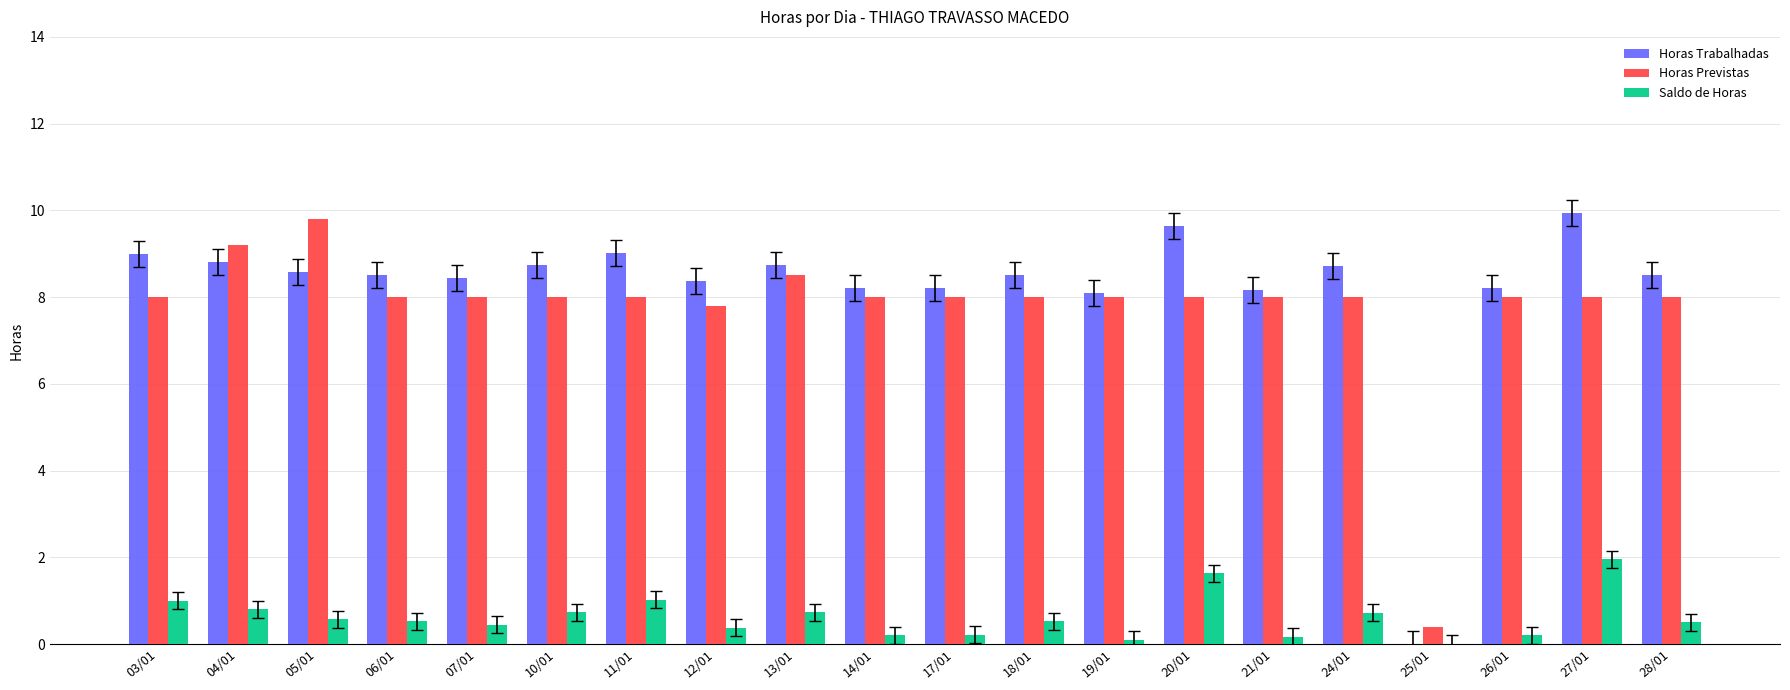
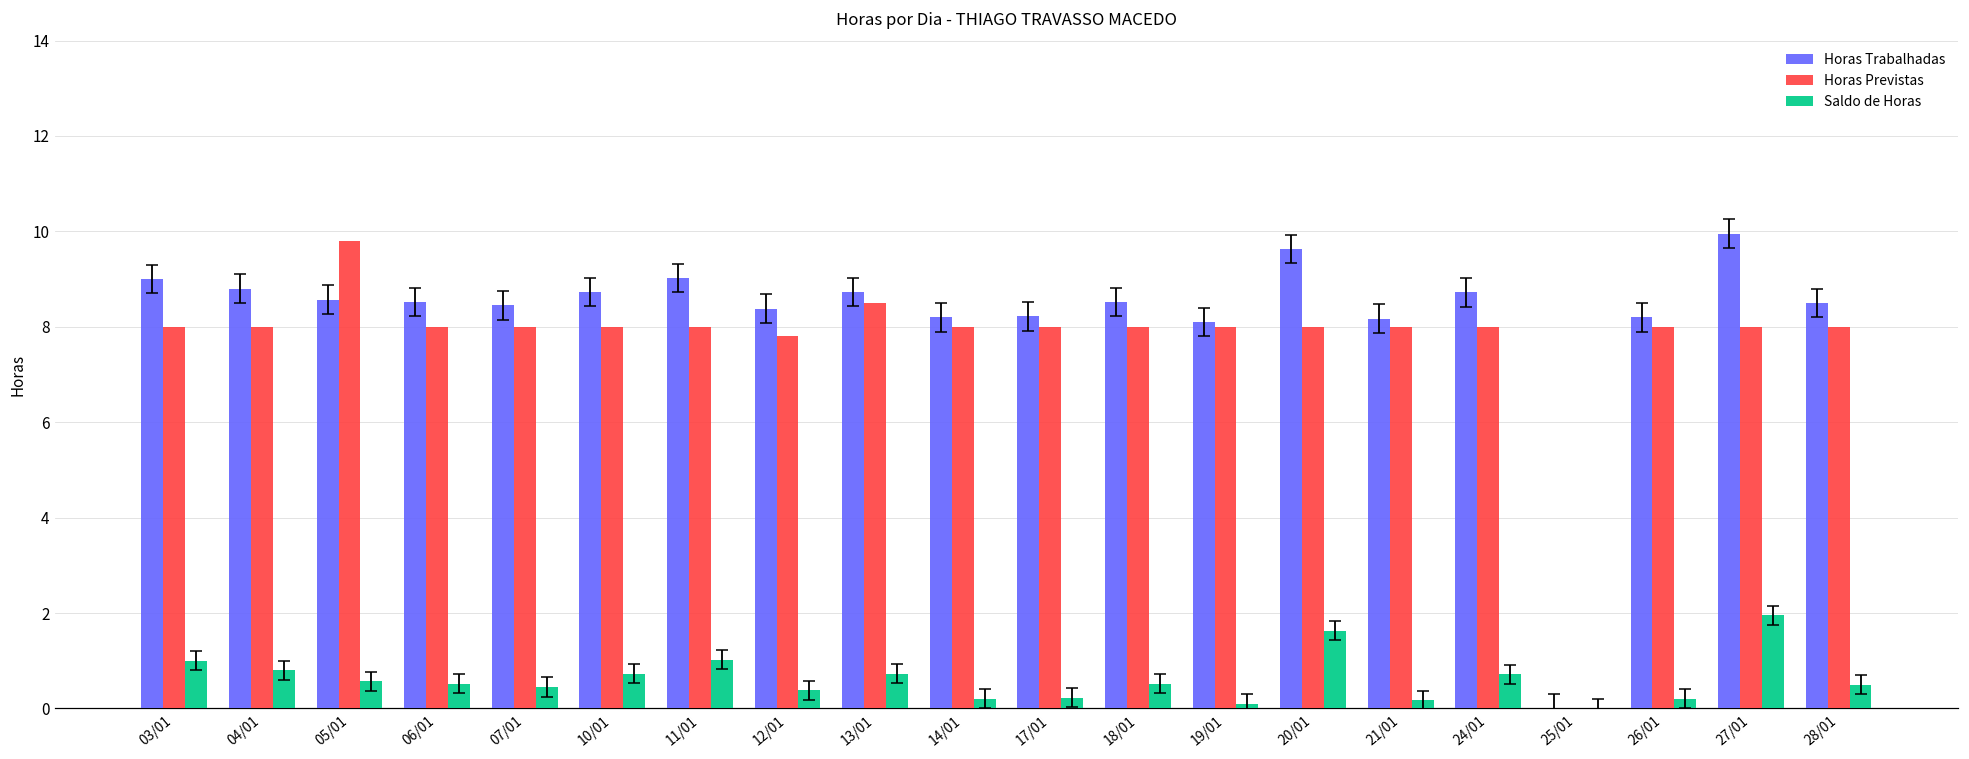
Horas Previstas, 04/01: 9.2 -> 8.0
Horas Previstas, 25/01: 0.4 -> 0.0
